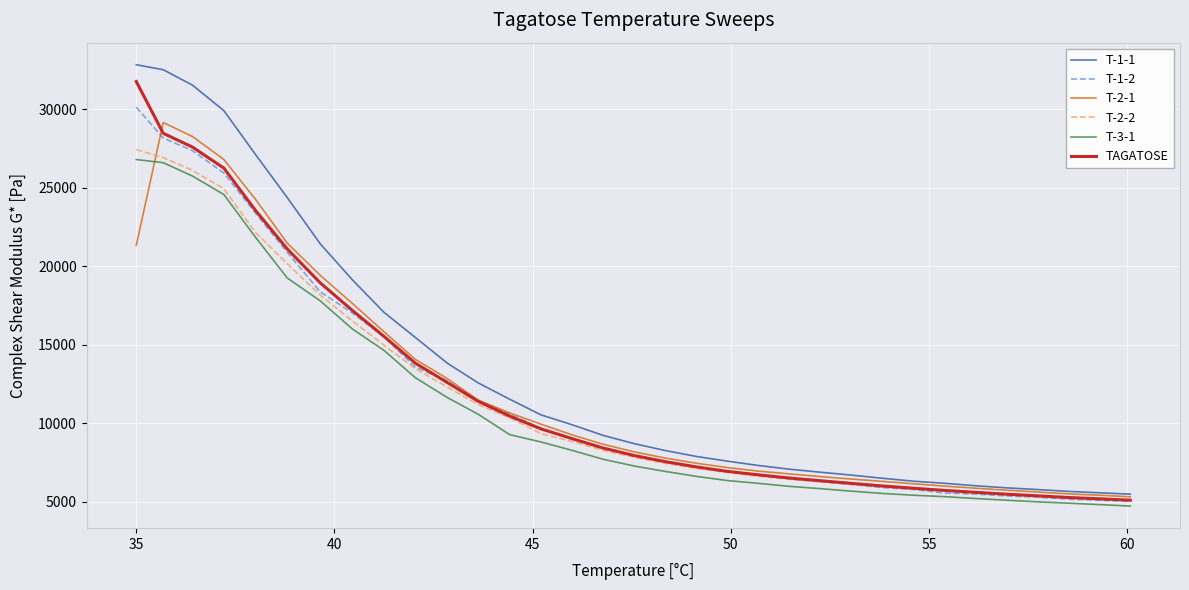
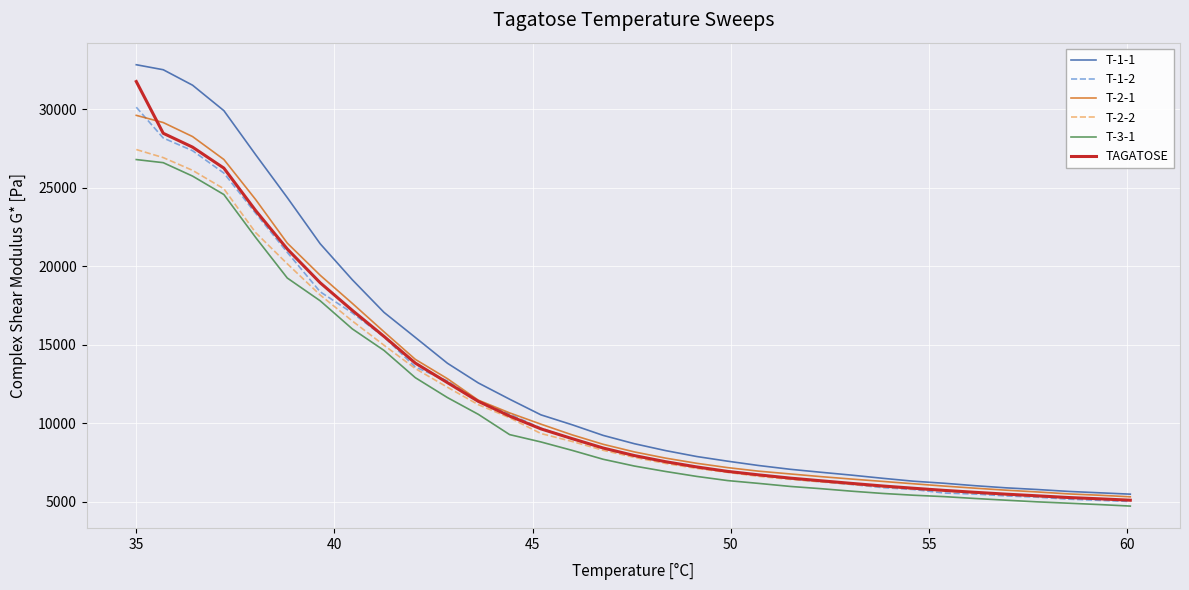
T-2-1, 35: 21300 -> 29600
